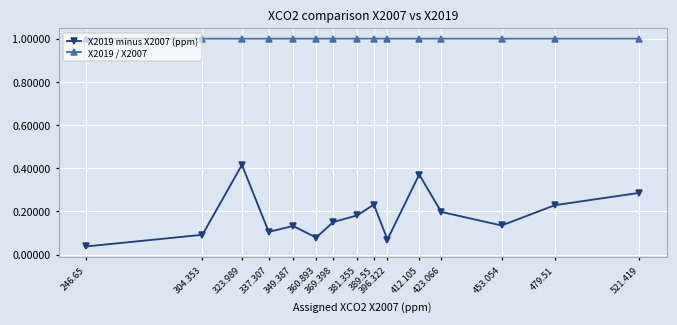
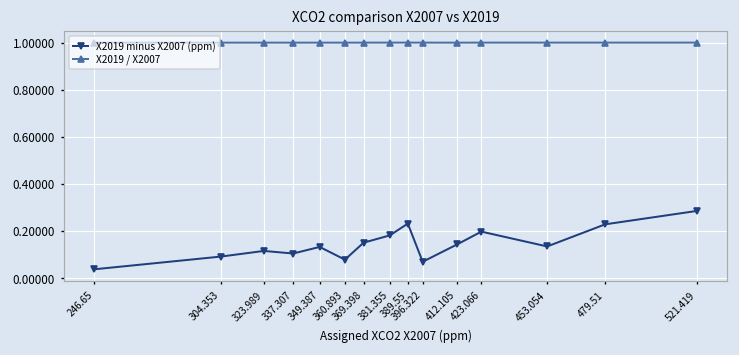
X2019 minus X2007 (ppm), 323.989: 0.42 -> 0.12
X2019 minus X2007 (ppm), 412.105: 0.37 -> 0.14
